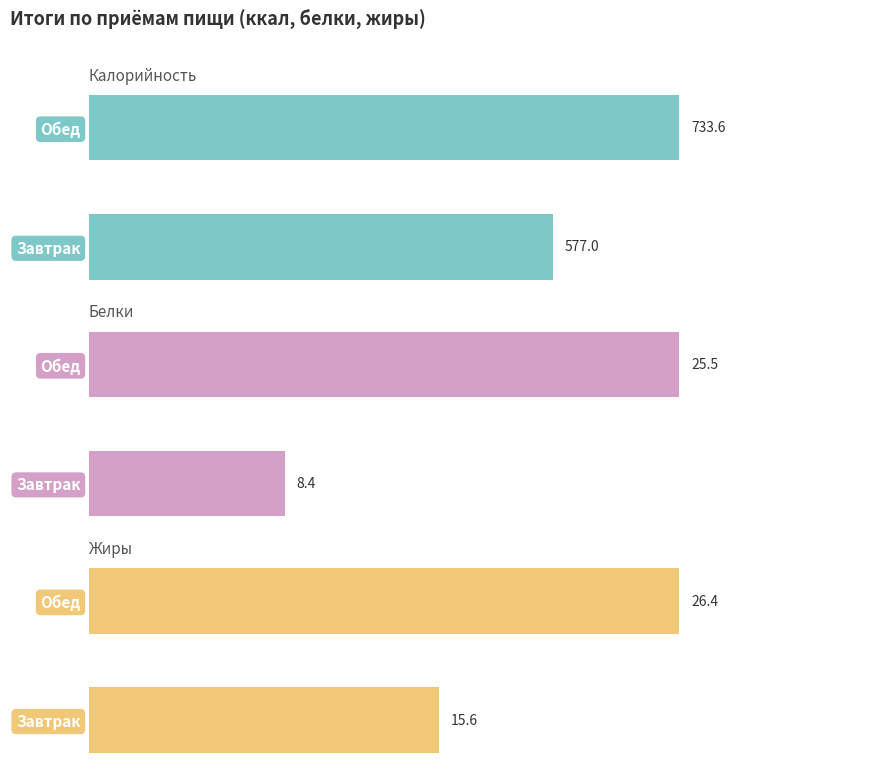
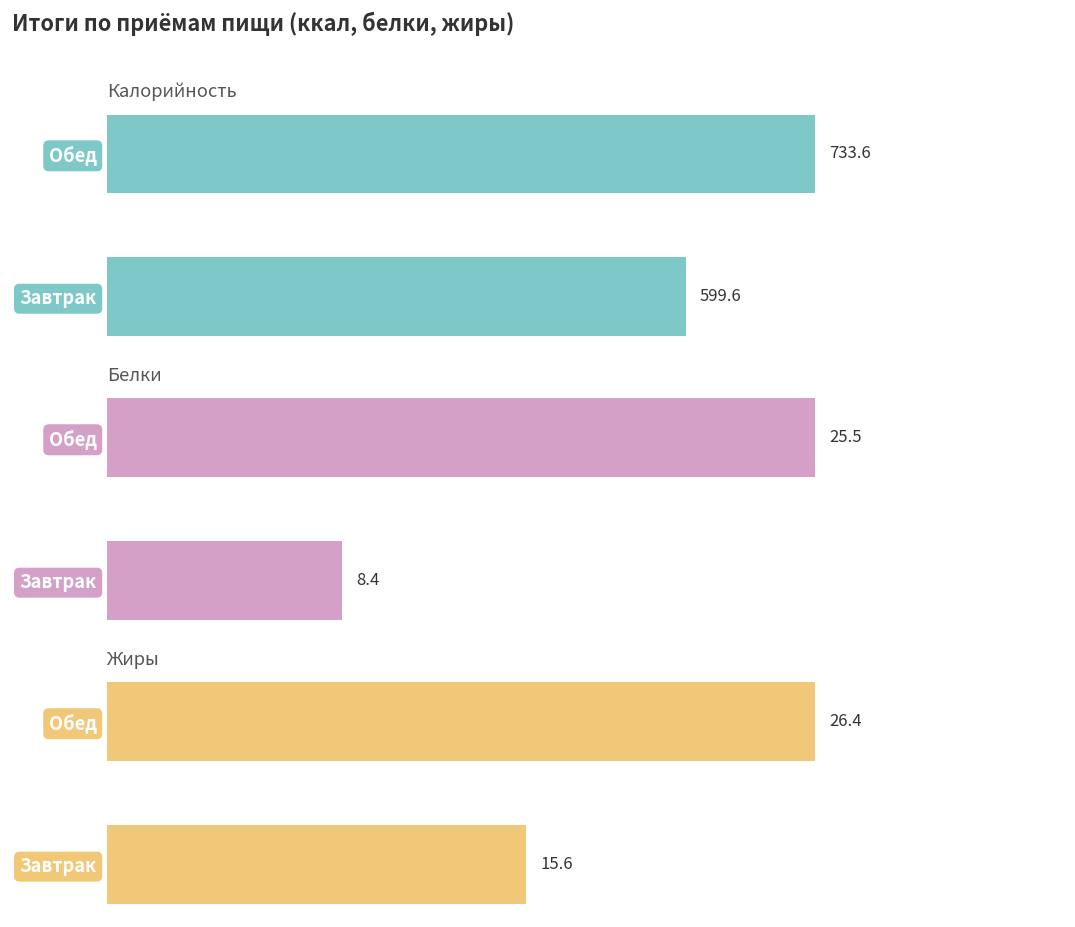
Калорийность, Завтрак: 577.0 -> 599.6
